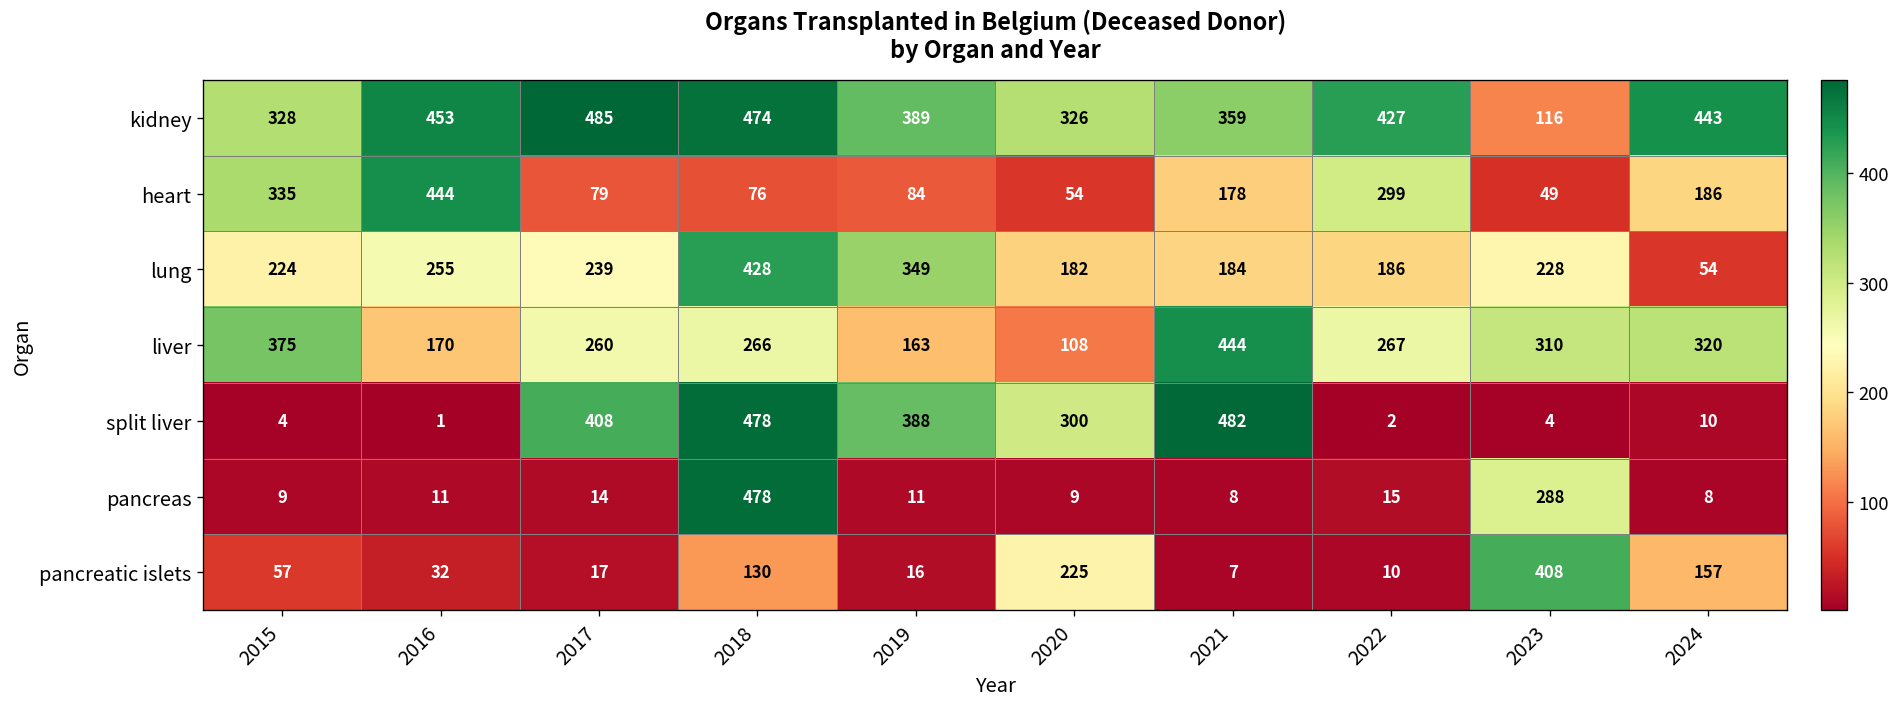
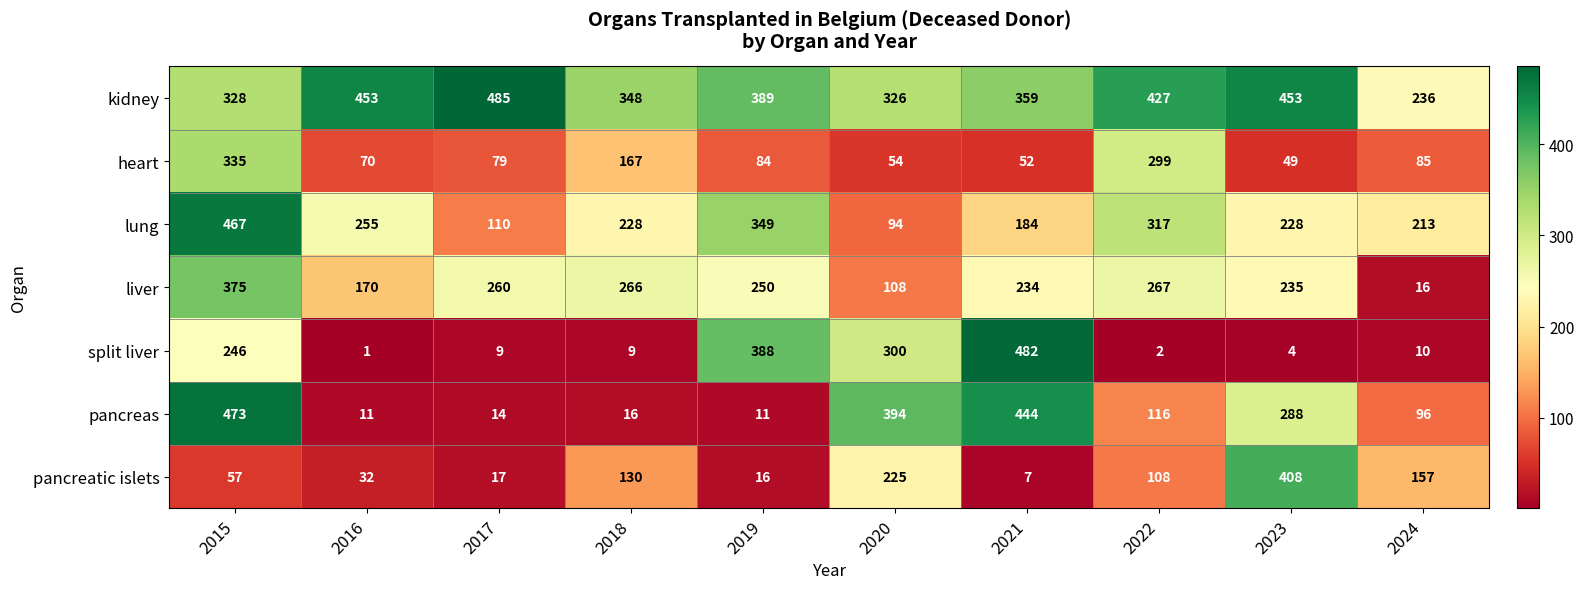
kidney, 2018: 474 -> 348
kidney, 2023: 116 -> 453
kidney, 2024: 443 -> 236
heart, 2016: 444 -> 70
heart, 2018: 76 -> 167
heart, 2021: 178 -> 52
heart, 2024: 186 -> 85
lung, 2015: 224 -> 467
lung, 2017: 239 -> 110
lung, 2018: 428 -> 228
lung, 2020: 182 -> 94
lung, 2022: 186 -> 317
lung, 2024: 54 -> 213
liver, 2019: 163 -> 250
liver, 2021: 444 -> 234
liver, 2023: 310 -> 235
liver, 2024: 320 -> 16
split liver, 2015: 4 -> 246
split liver, 2017: 408 -> 9
split liver, 2018: 478 -> 9
pancreas, 2015: 9 -> 473
pancreas, 2018: 478 -> 16
pancreas, 2020: 9 -> 394
pancreas, 2021: 8 -> 444
pancreas, 2022: 15 -> 116
pancreas, 2024: 8 -> 96
pancreatic islets, 2022: 10 -> 108
